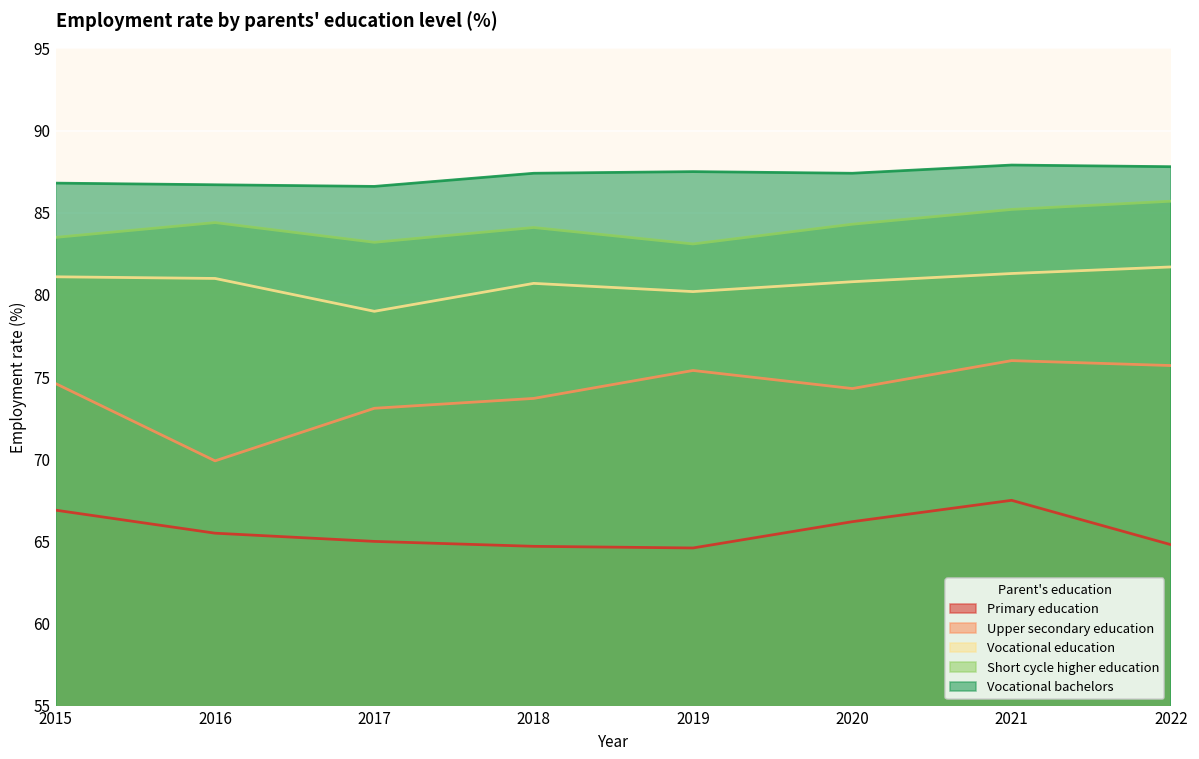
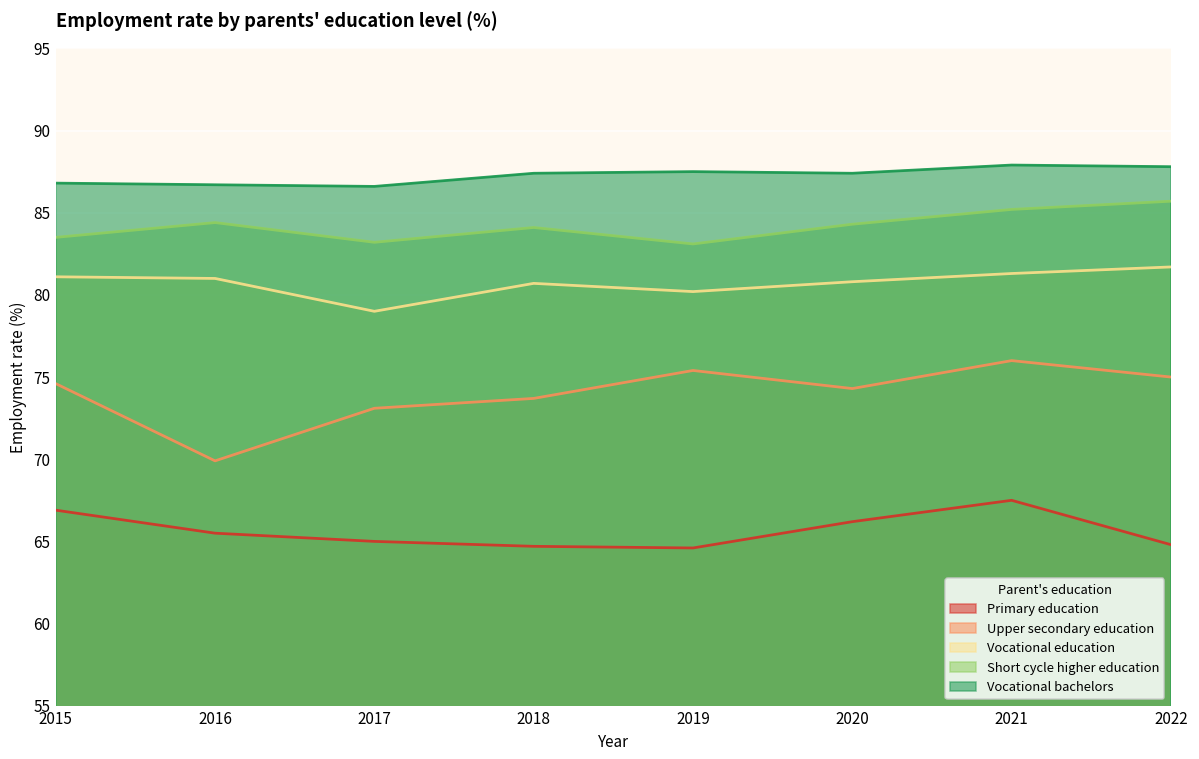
Upper secondary education, 2022: 75.7 -> 75.0
